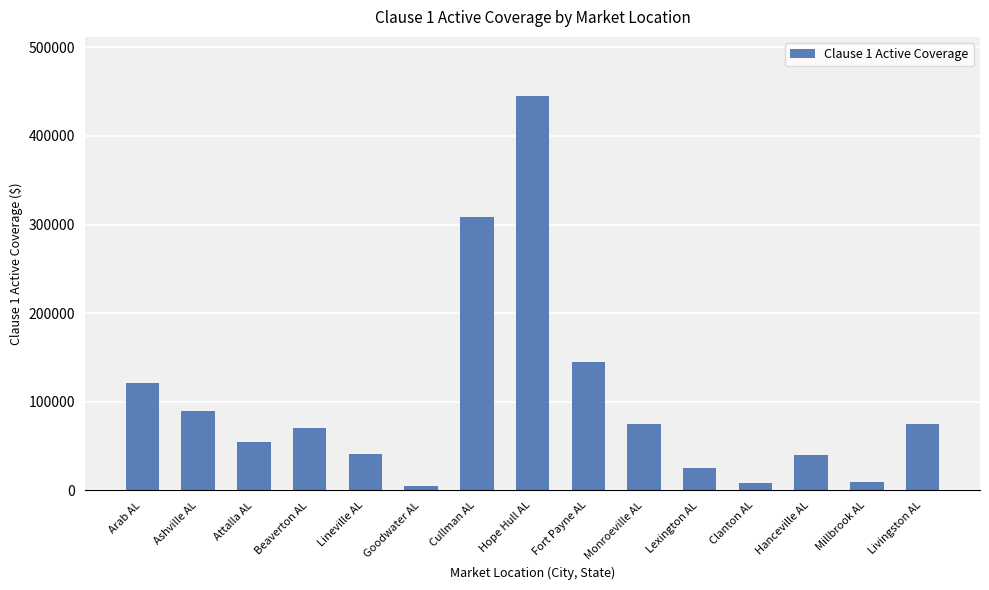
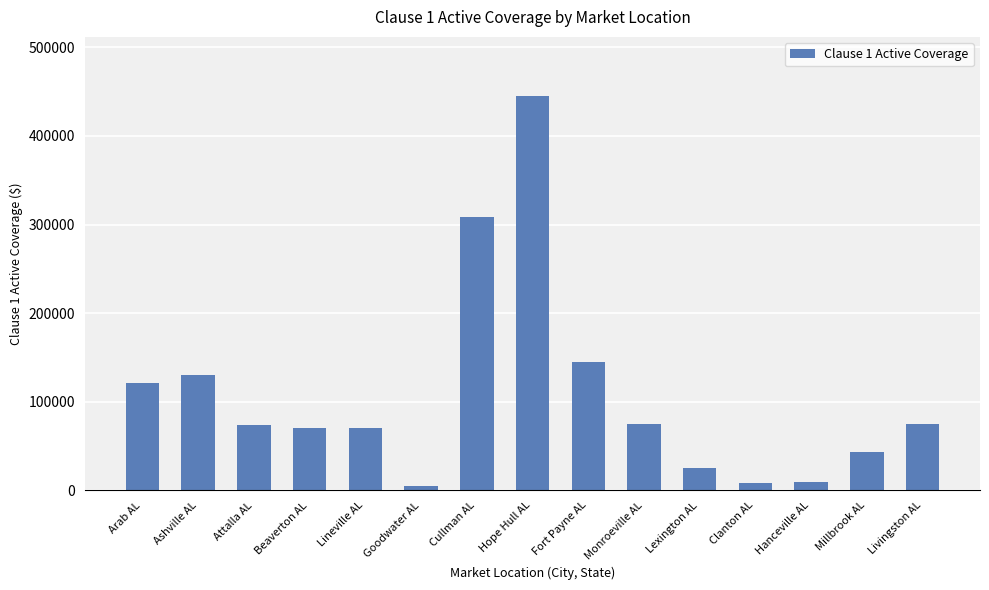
Ashville AL: 90000 -> 130000
Attalla AL: 60000 -> 70000
Lineville AL: 40000 -> 70000
Hanceville AL: 40000 -> 10000
Millbrook AL: 10000 -> 40000
